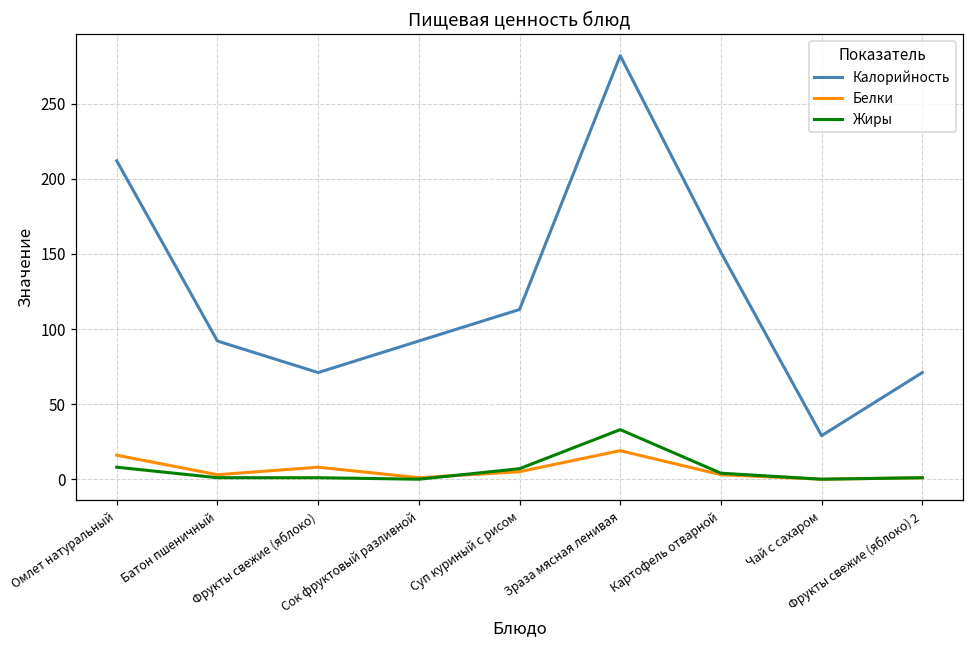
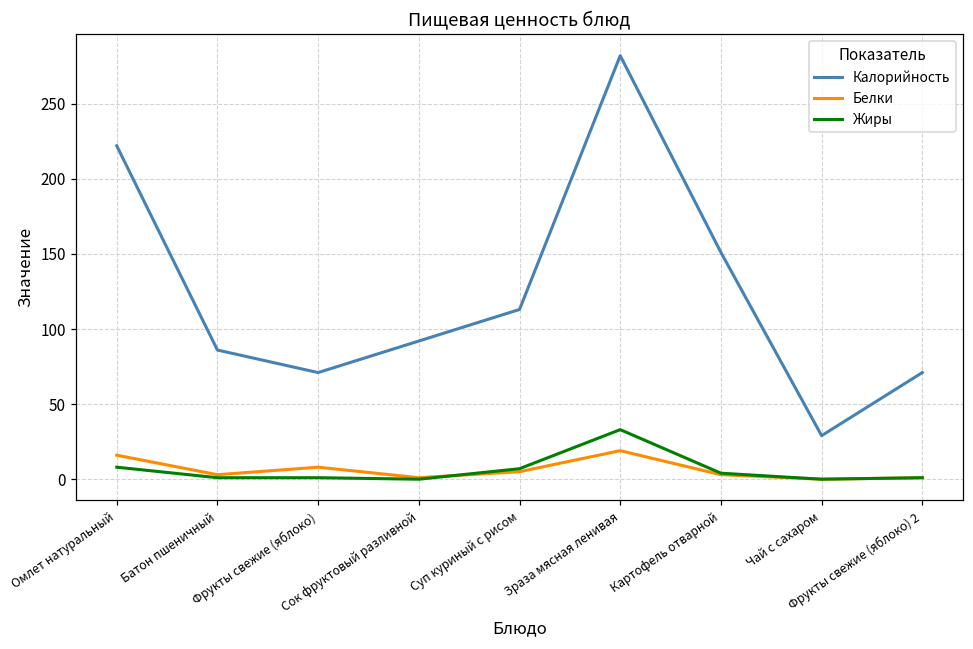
Калорийность, Омлет натуральный: 212 -> 222
Калорийность, Батон пшеничный: 92 -> 86
